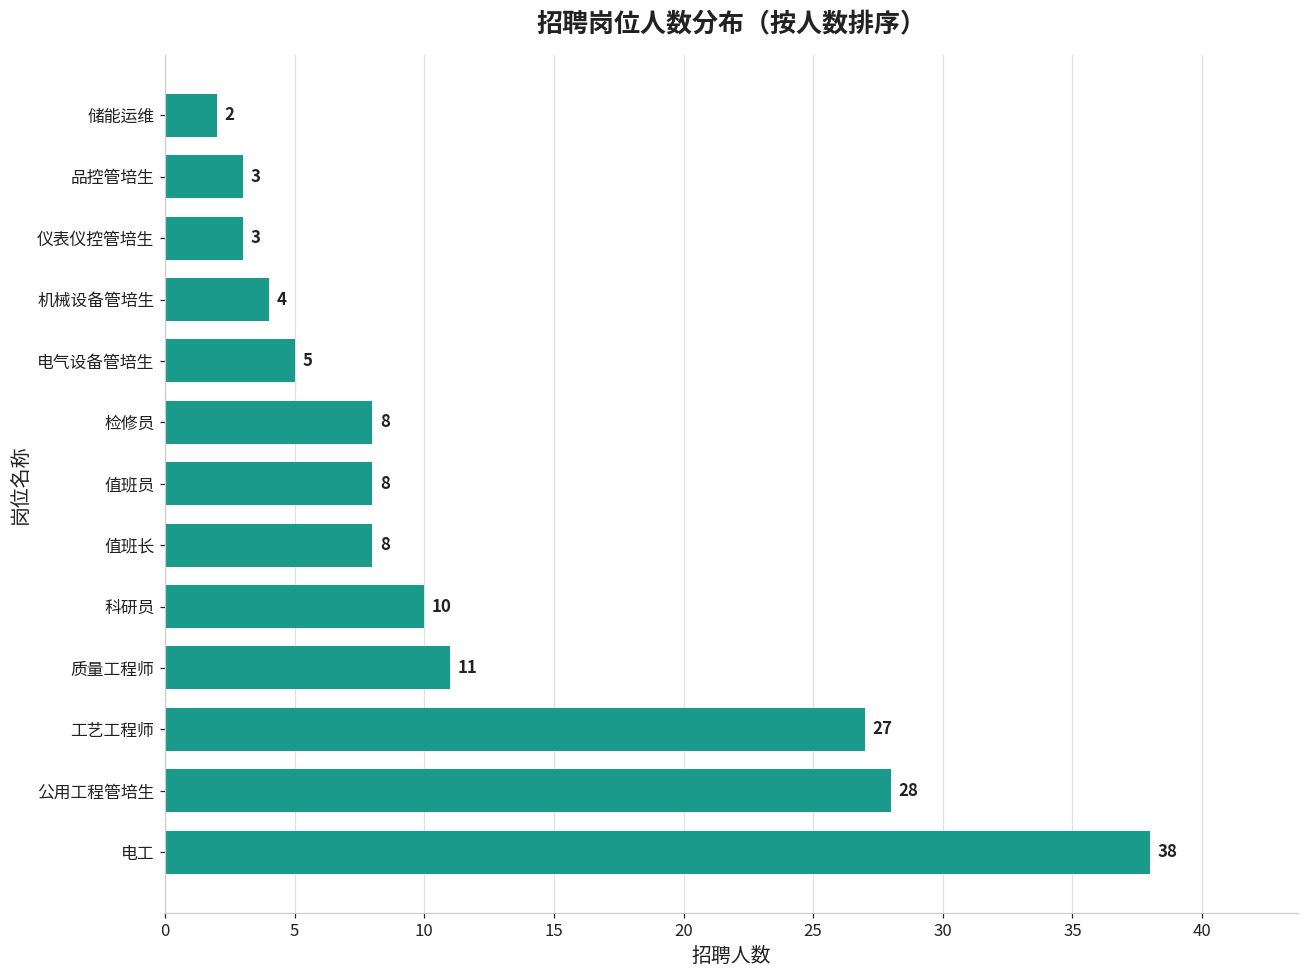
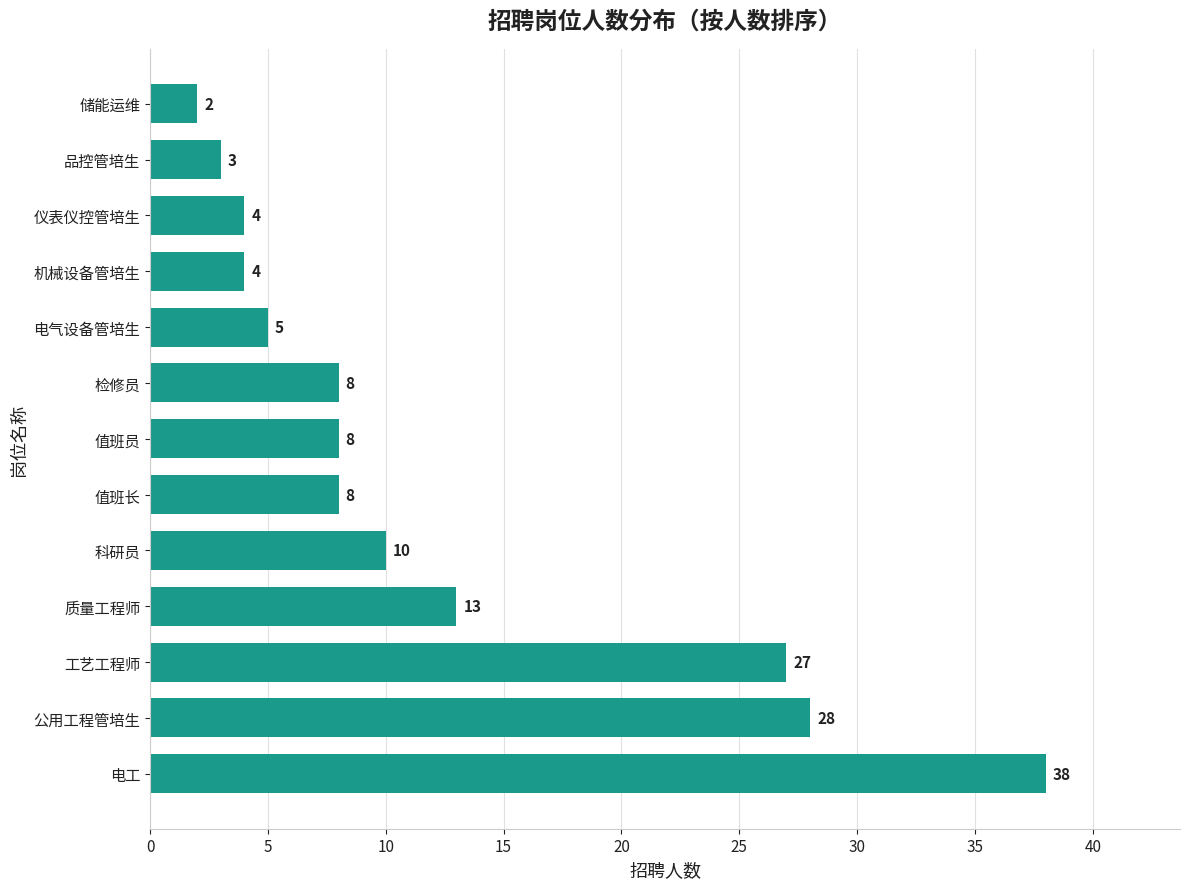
仪表仪控管培生: 3 -> 4
质量工程师: 11 -> 13
